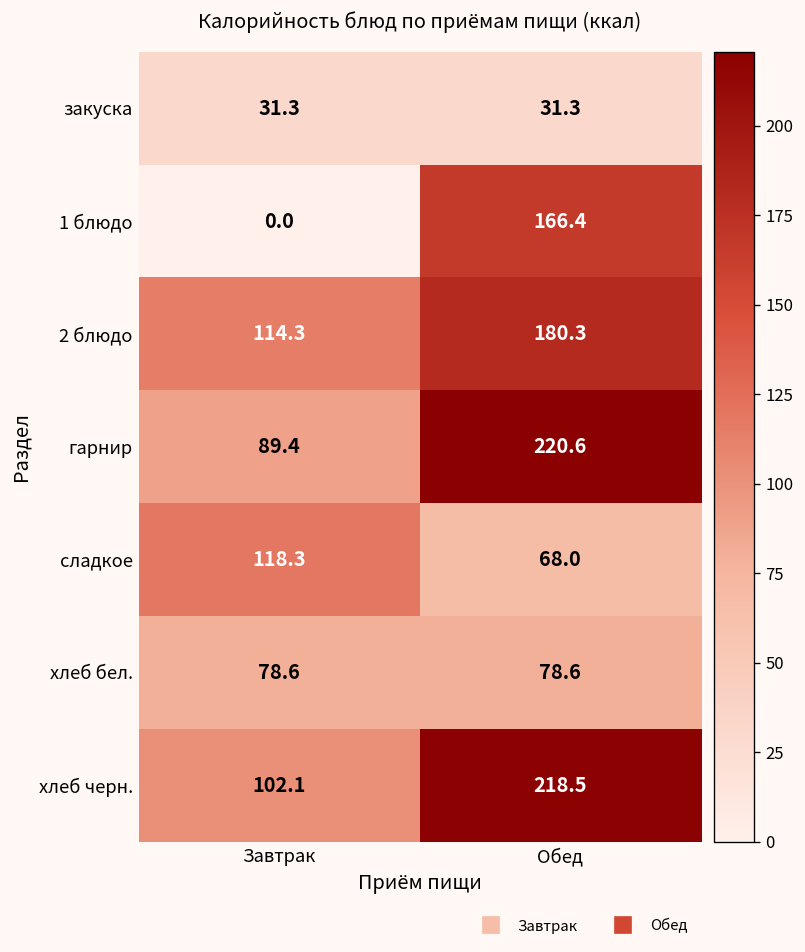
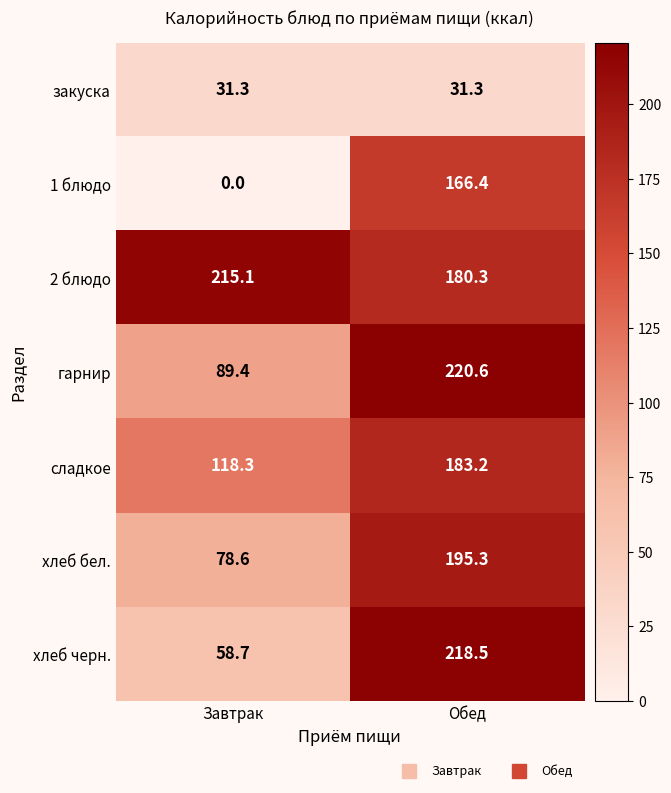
2 блюдо, Завтрак: 114.3 -> 215.1
сладкое, Обед: 68.0 -> 183.2
хлеб бел., Обед: 78.6 -> 195.3
хлеб черн., Завтрак: 102.1 -> 58.7
